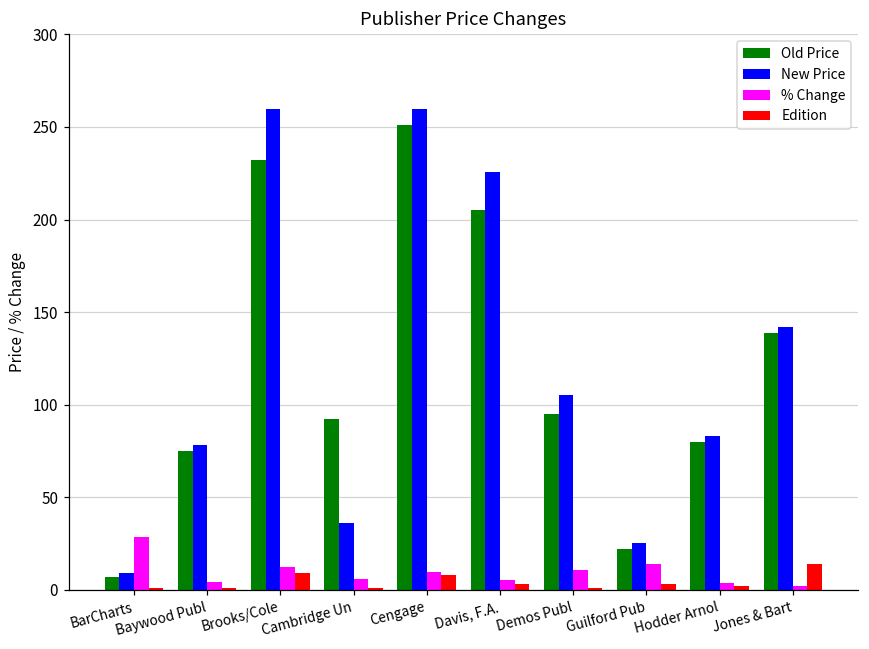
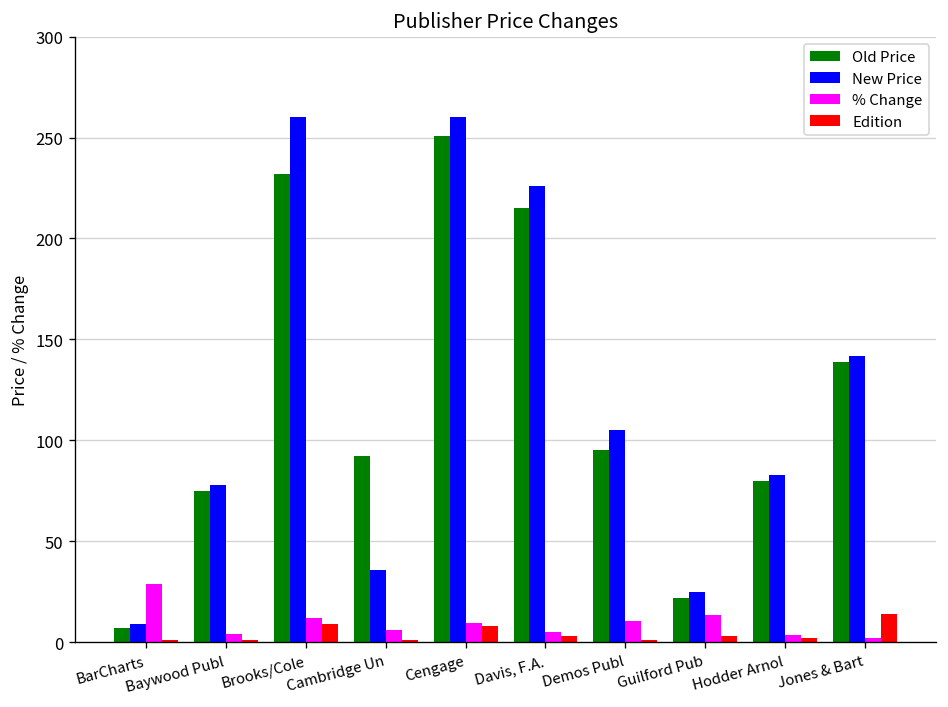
Old Price, Davis, F.A.: 205 -> 215
